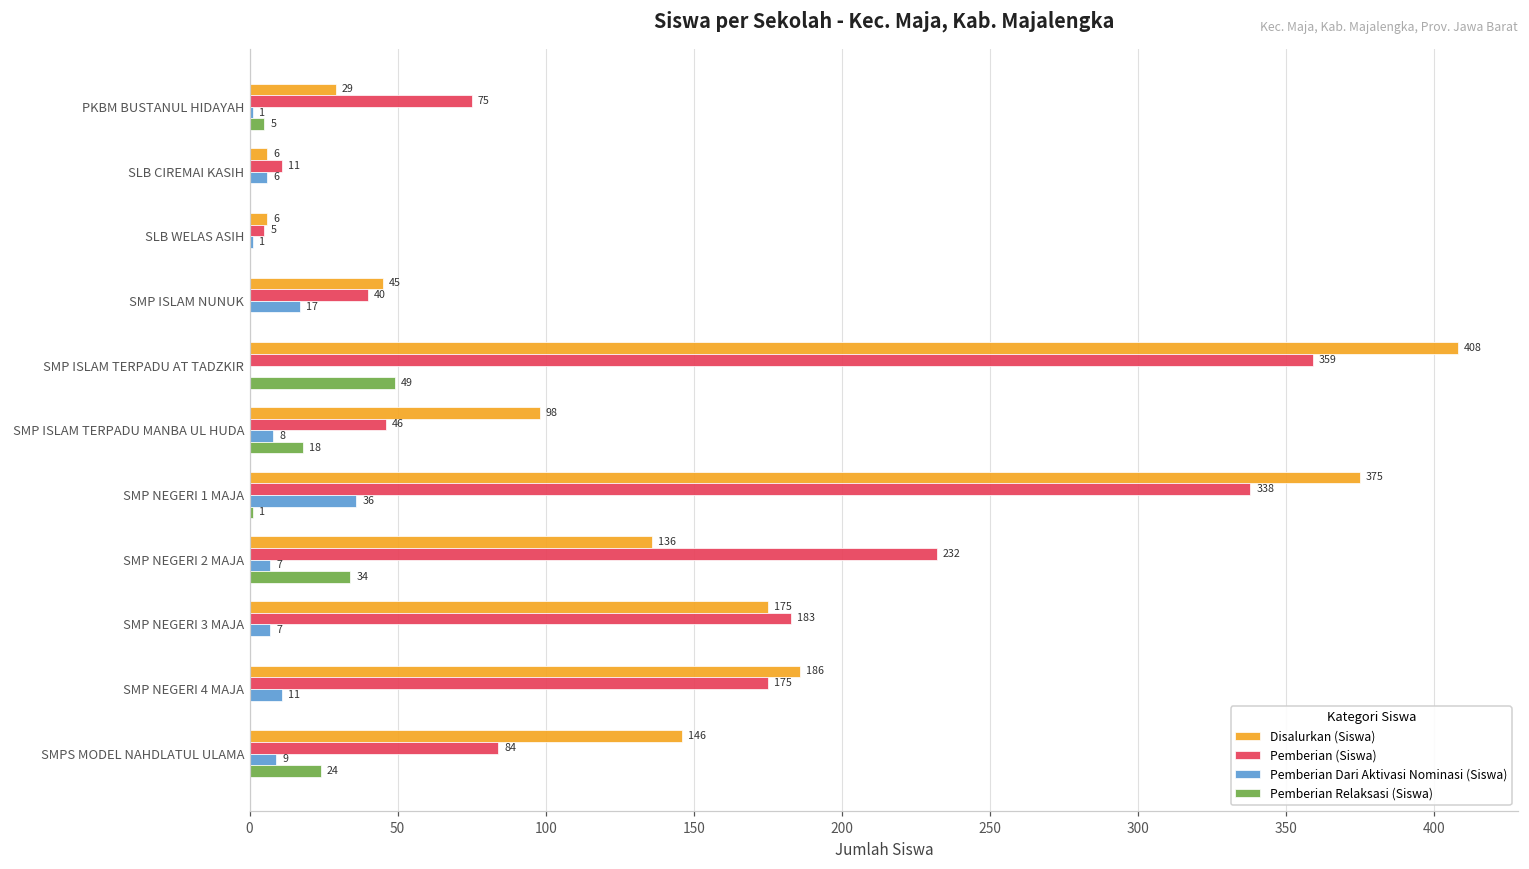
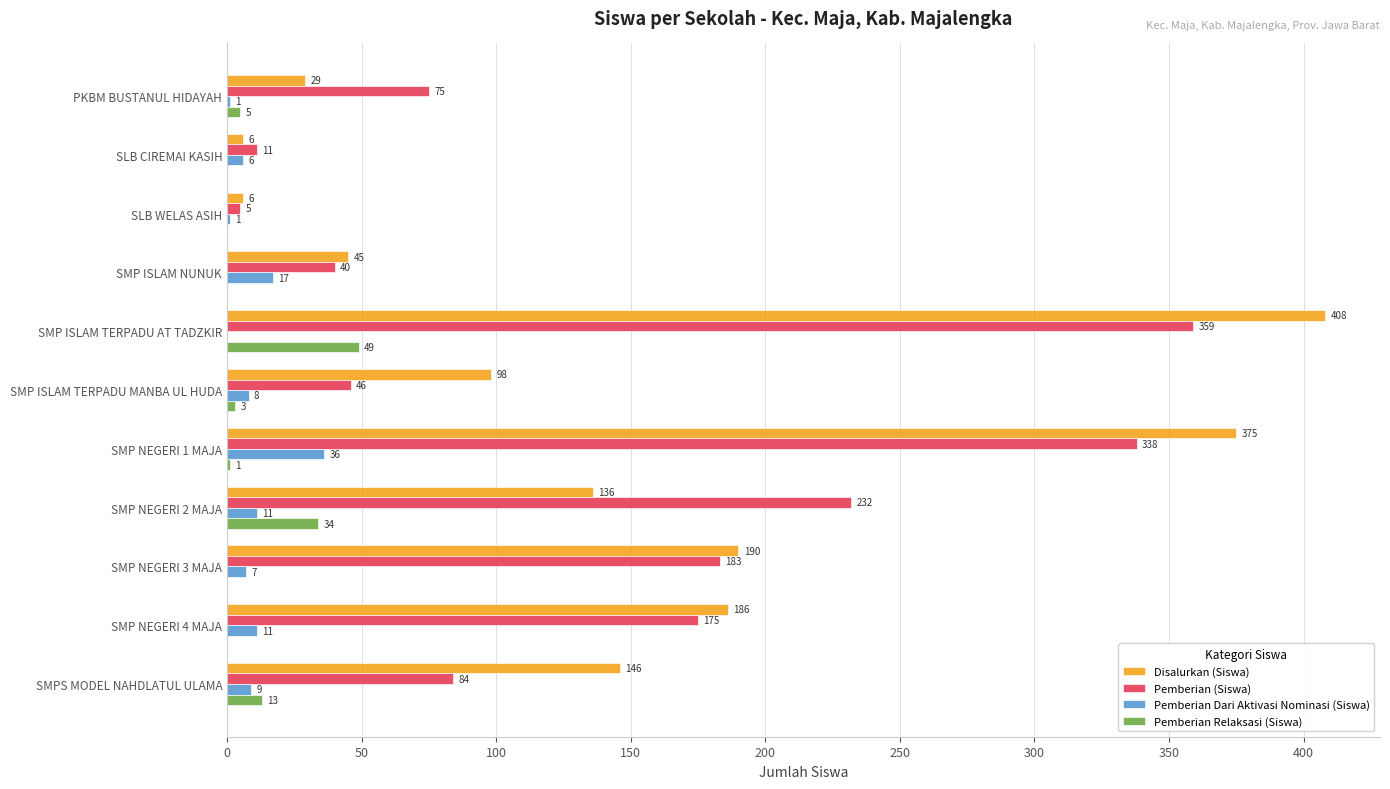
Pemberian Relaksasi (Siswa), SMP ISLAM TERPADU MANBA UL HUDA: 18 -> 3
Pemberian Dari Aktivasi Nominasi (Siswa), SMP NEGERI 2 MAJA: 7 -> 11
Disalurkan (Siswa), SMP NEGERI 3 MAJA: 175 -> 190
Pemberian Relaksasi (Siswa), SMPS MODEL NAHDLATUL ULAMA: 24 -> 13
